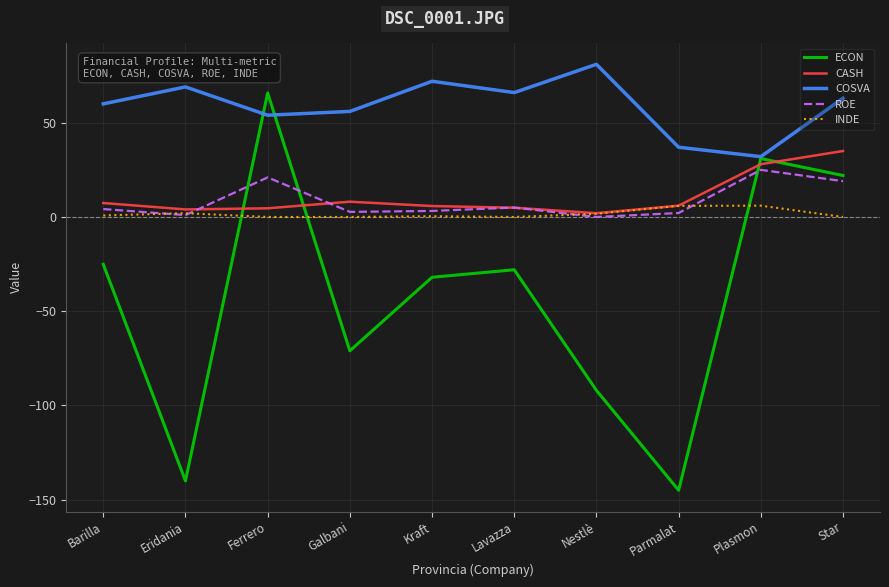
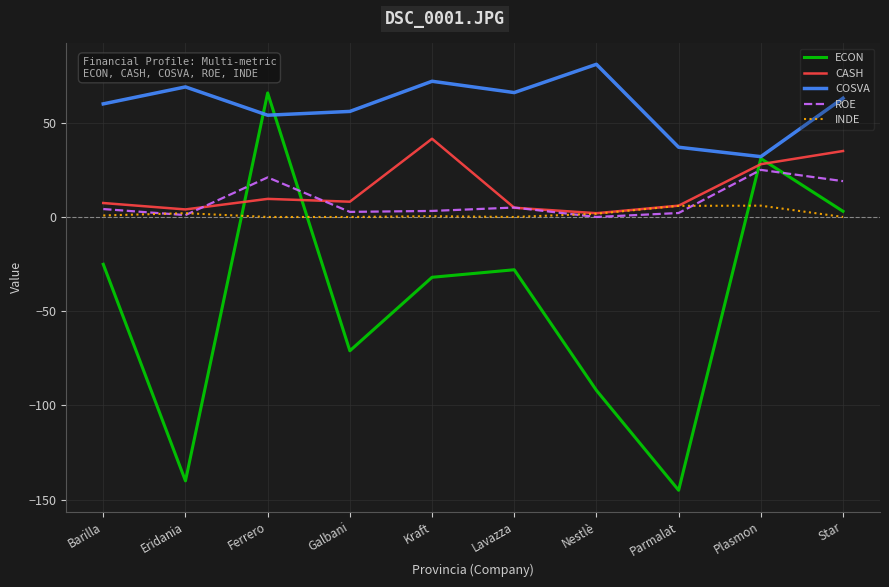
CASH, Ferrero: 5 -> 10
CASH, Kraft: 6 -> 42
ECON, Star: 22 -> 3
